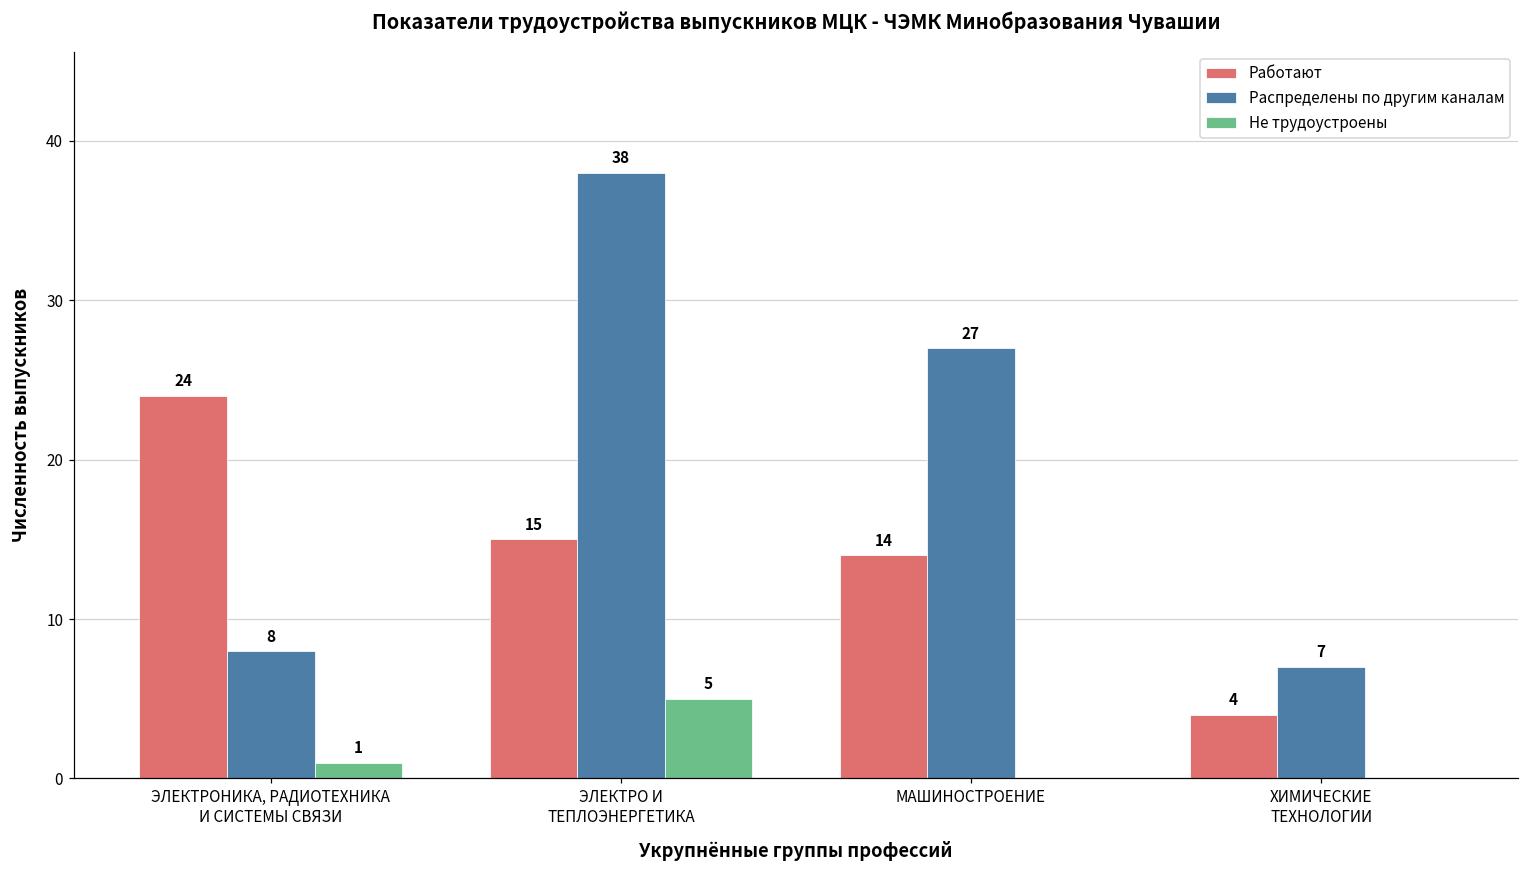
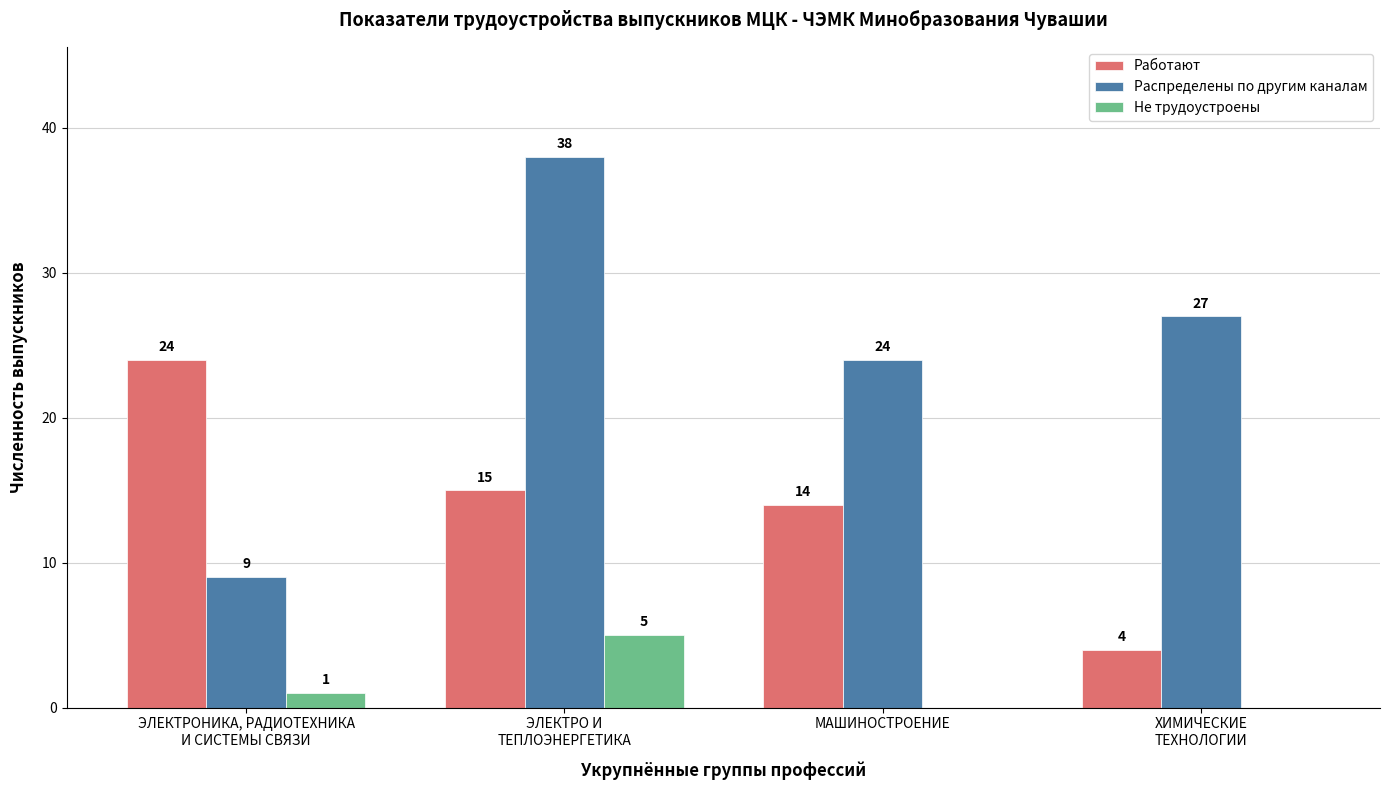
Распределены по другим каналам, ЭЛЕКТРОНИКА, РАДИОТЕХНИКА И СИСТЕМЫ СВЯЗИ: 8 -> 9
Распределены по другим каналам, МАШИНОСТРОЕНИЕ: 27 -> 24
Распределены по другим каналам, ХИМИЧЕСКИЕ ТЕХНОЛОГИИ: 7 -> 27
